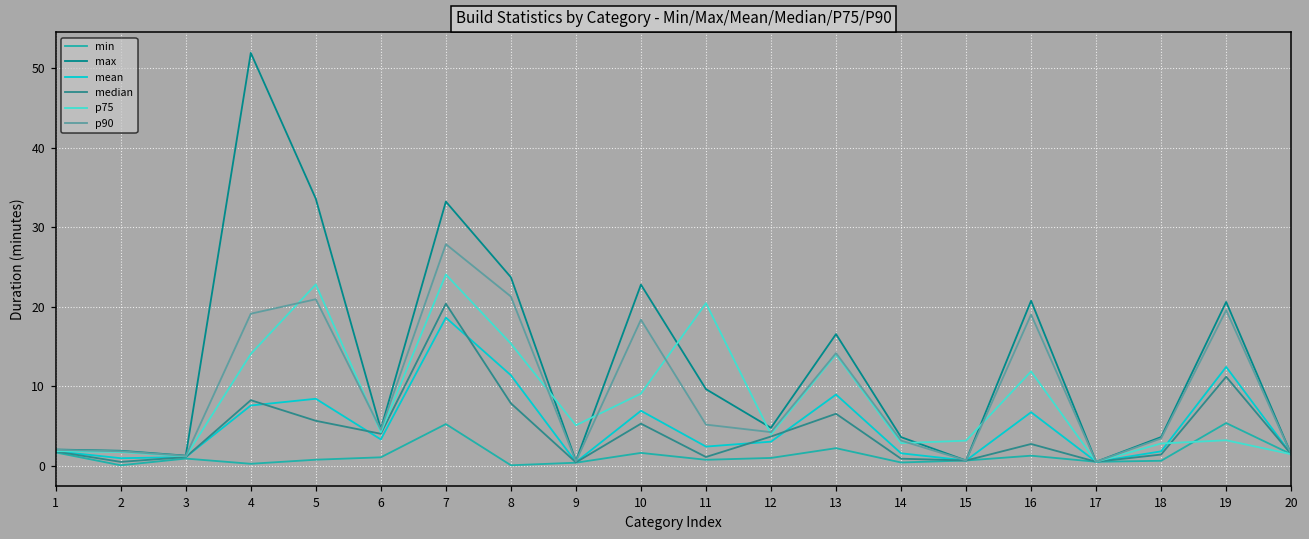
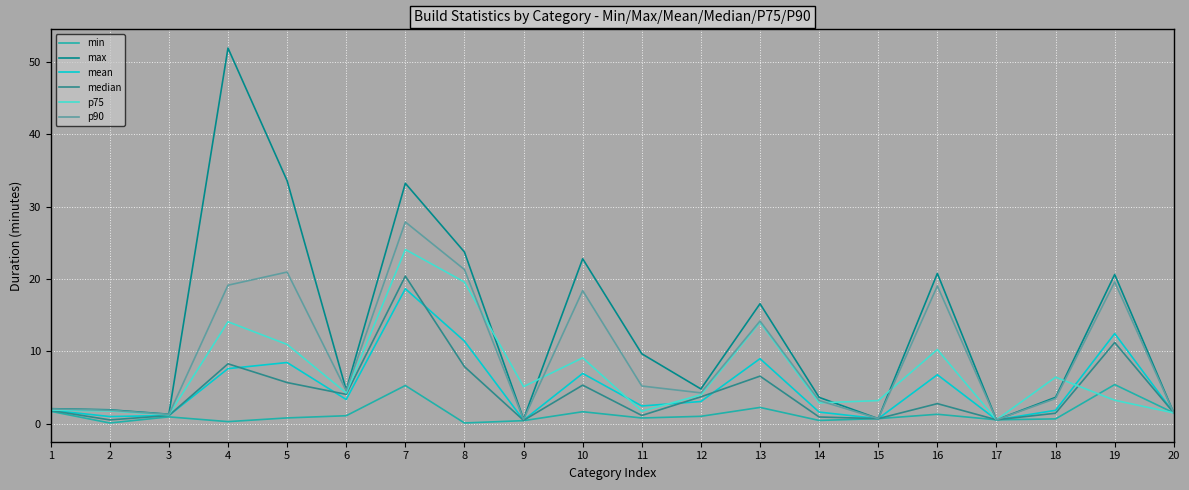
p75, 5: 23 -> 11
p75, 8: 15 -> 20
p75, 11: 20 -> 2
p75, 16: 12 -> 10
p75, 18: 3 -> 6
